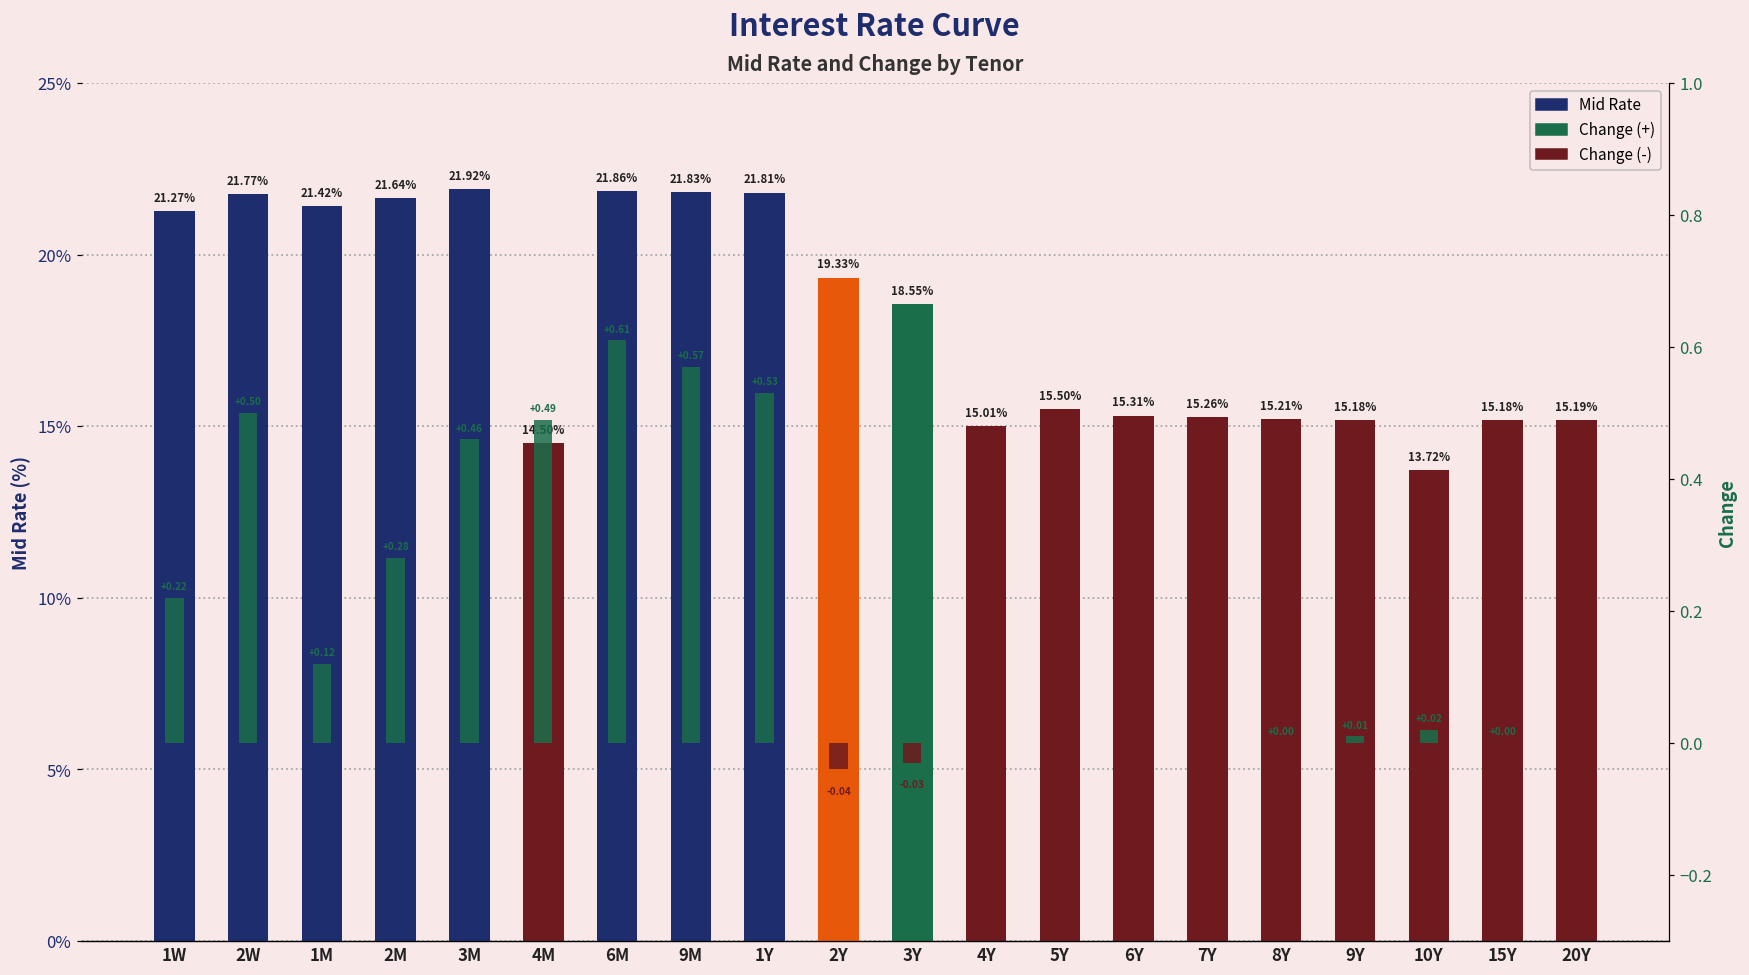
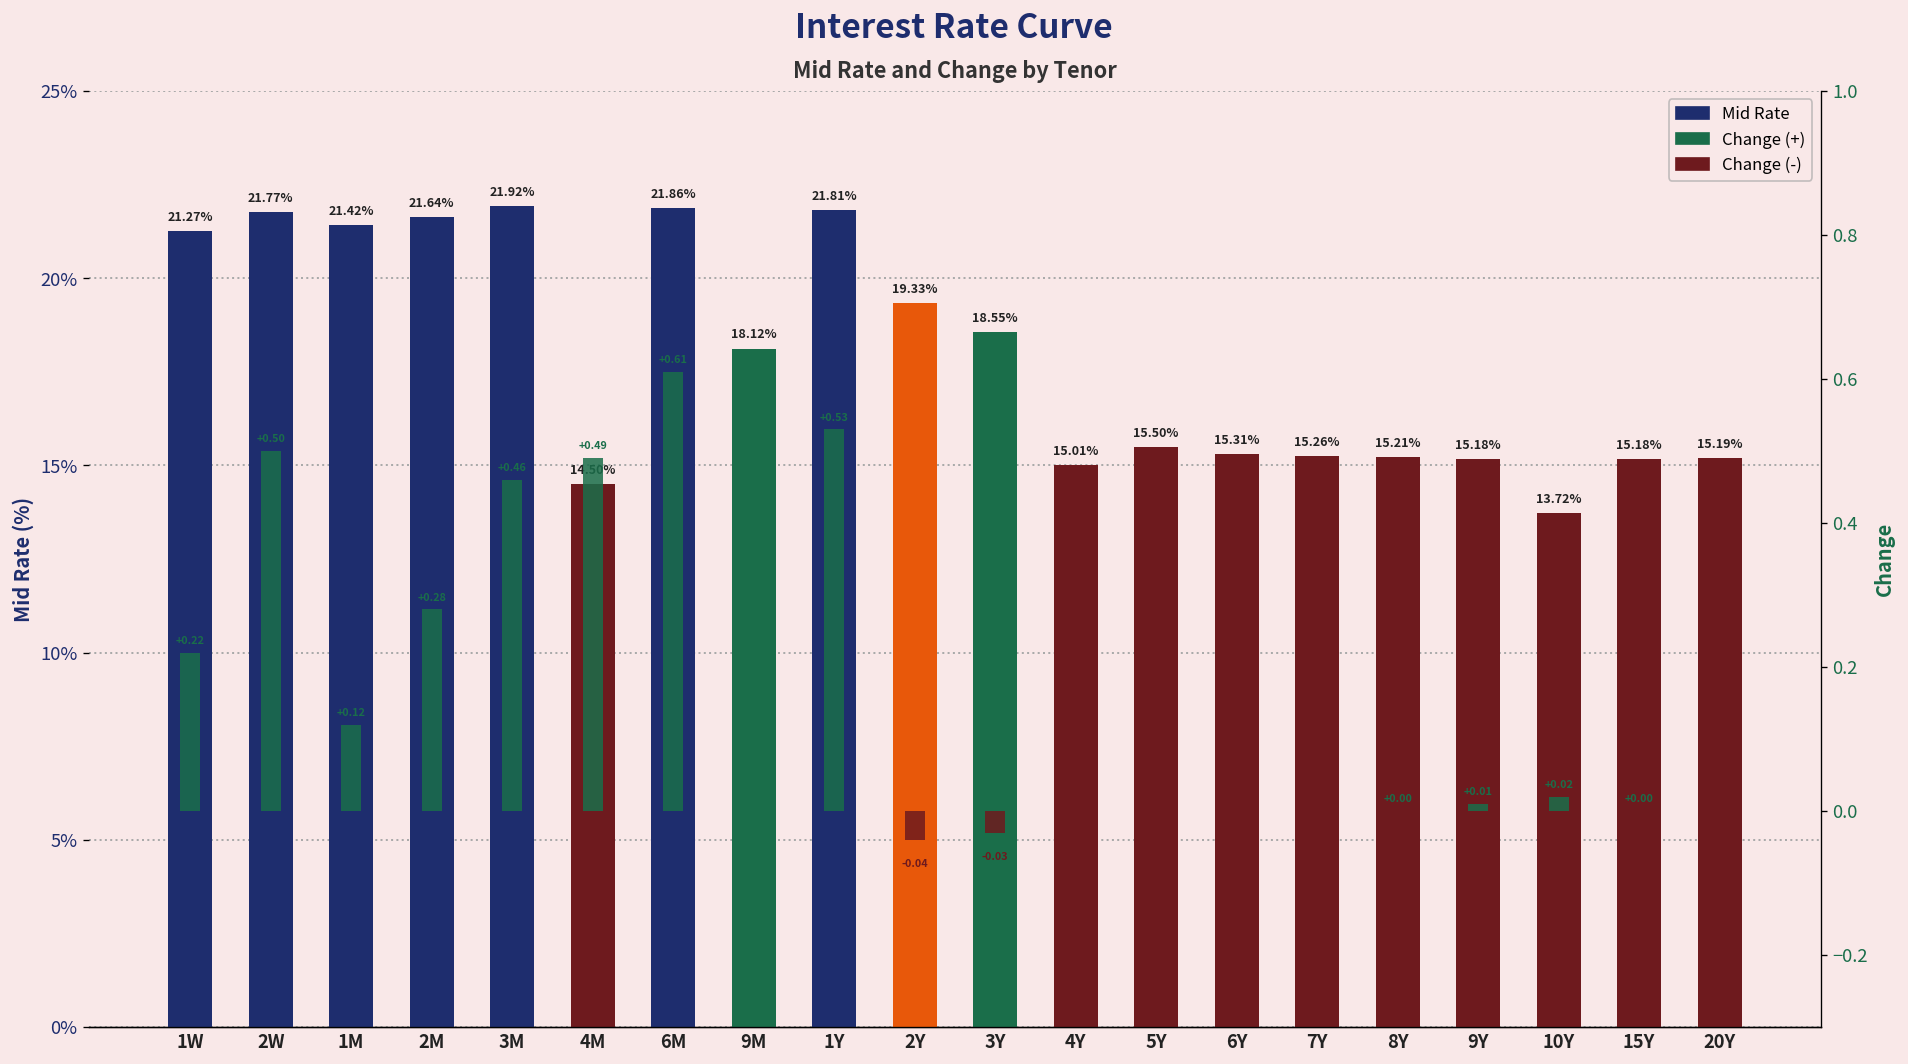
Mid Rate, 9M: 21.83% -> 18.12%
